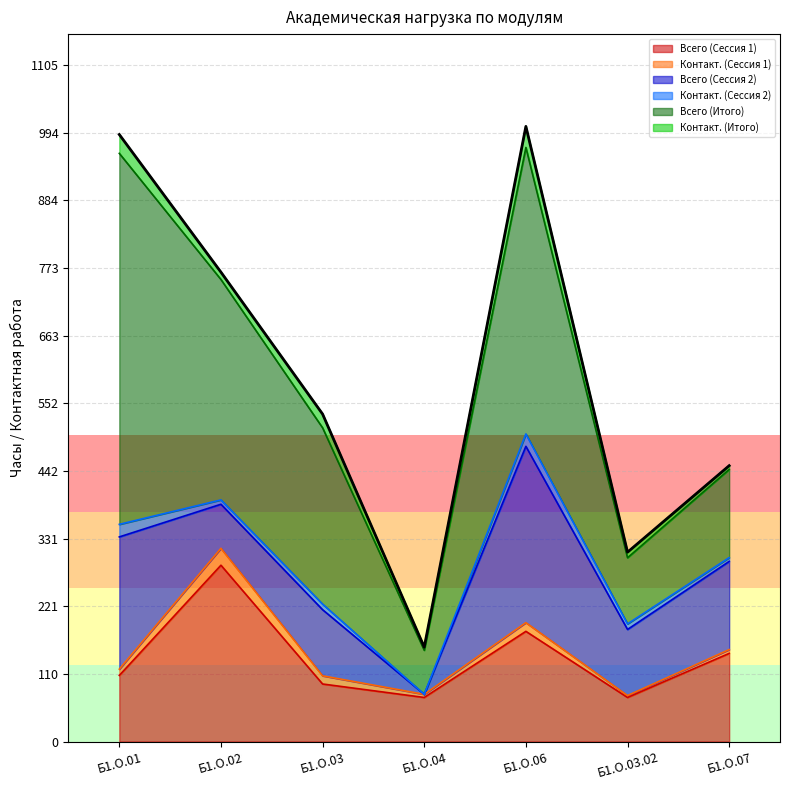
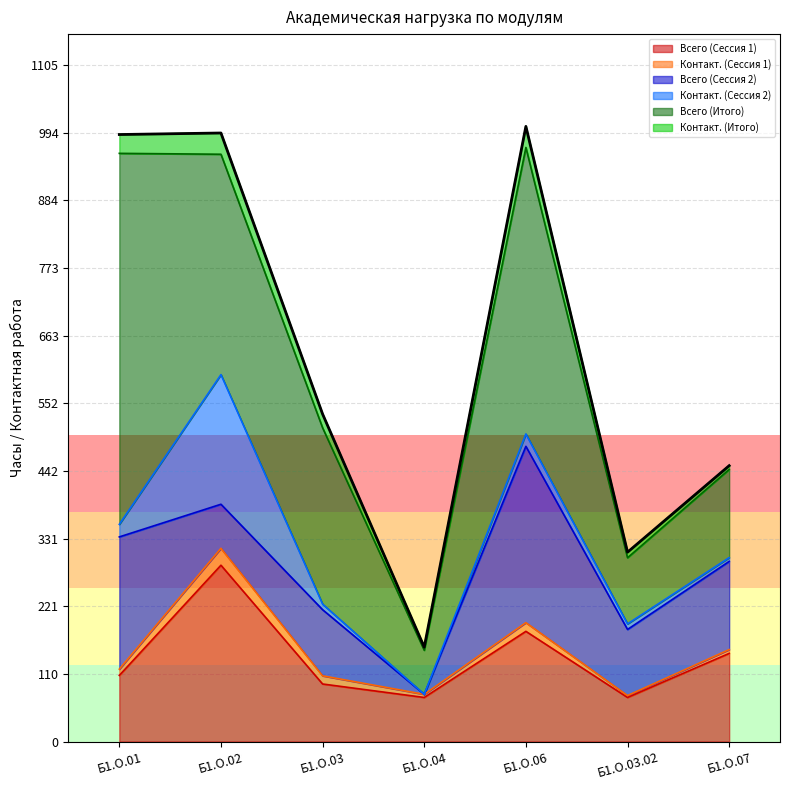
Контакт. (Сессия 2), Б1.О.02: 10 -> 210
Контакт. (Итого), Б1.О.02: 10 -> 30
